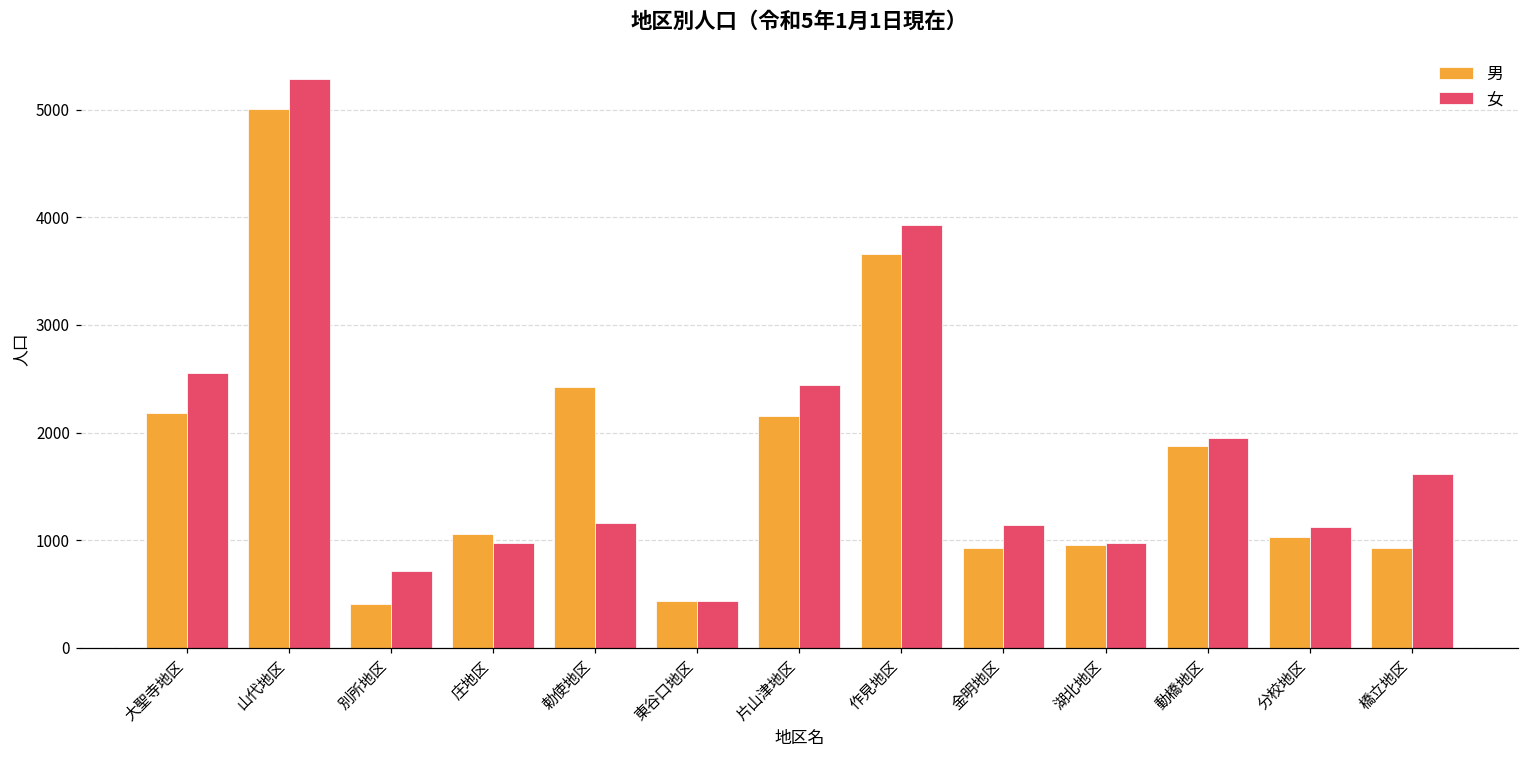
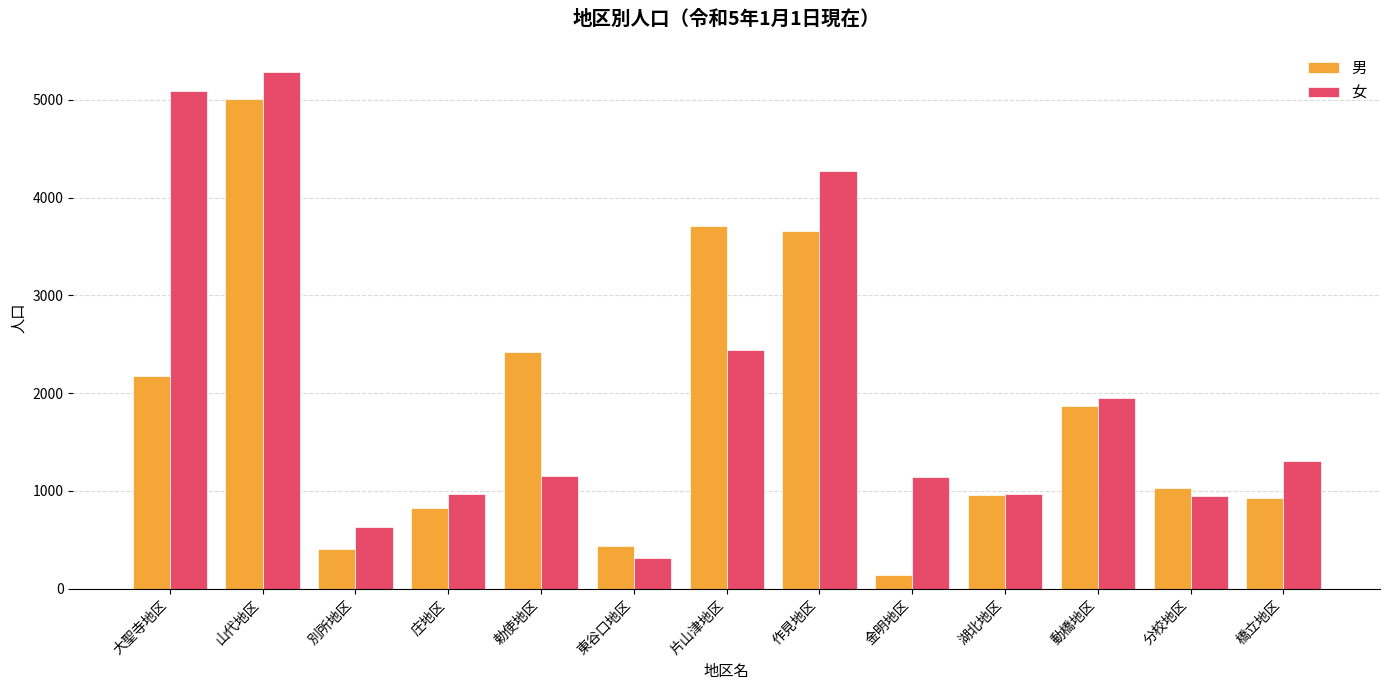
女, 大聖寺地区: 2600 -> 5100
女, 別所地区: 700 -> 600
男, 庄地区: 1100 -> 800
女, 東谷口地区: 400 -> 300
男, 片山津地区: 2200 -> 3700
女, 作見地区: 3900 -> 4300
男, 金明地区: 900 -> 100
女, 分校地区: 1100 -> 900
女, 橋立地区: 1600 -> 1300
